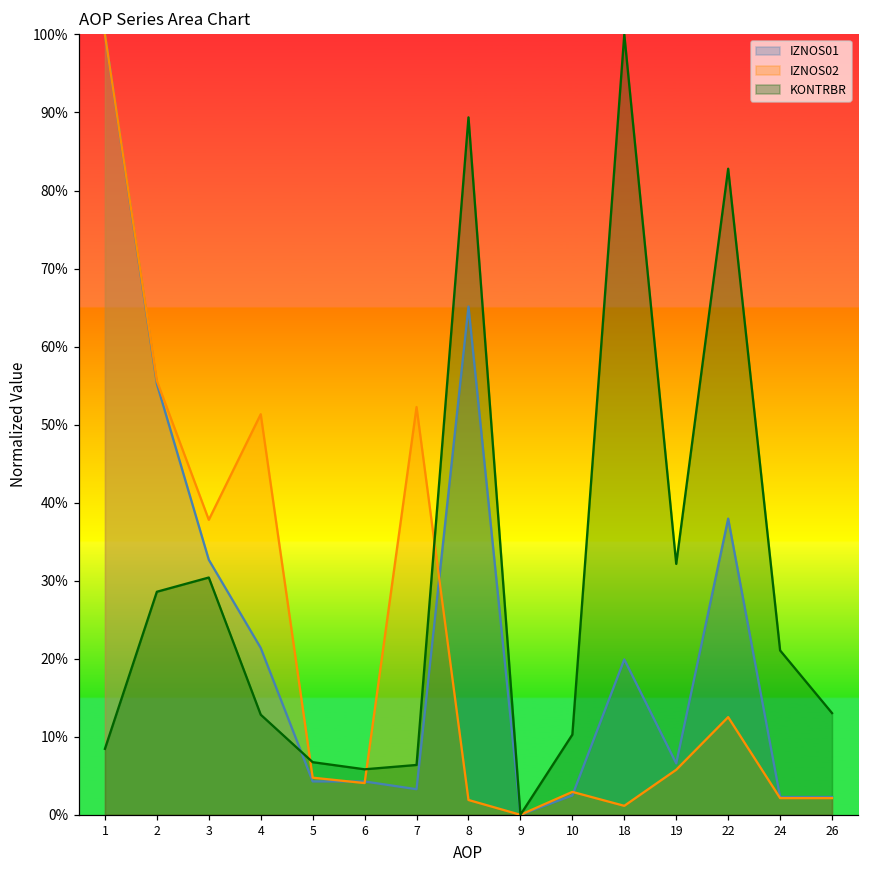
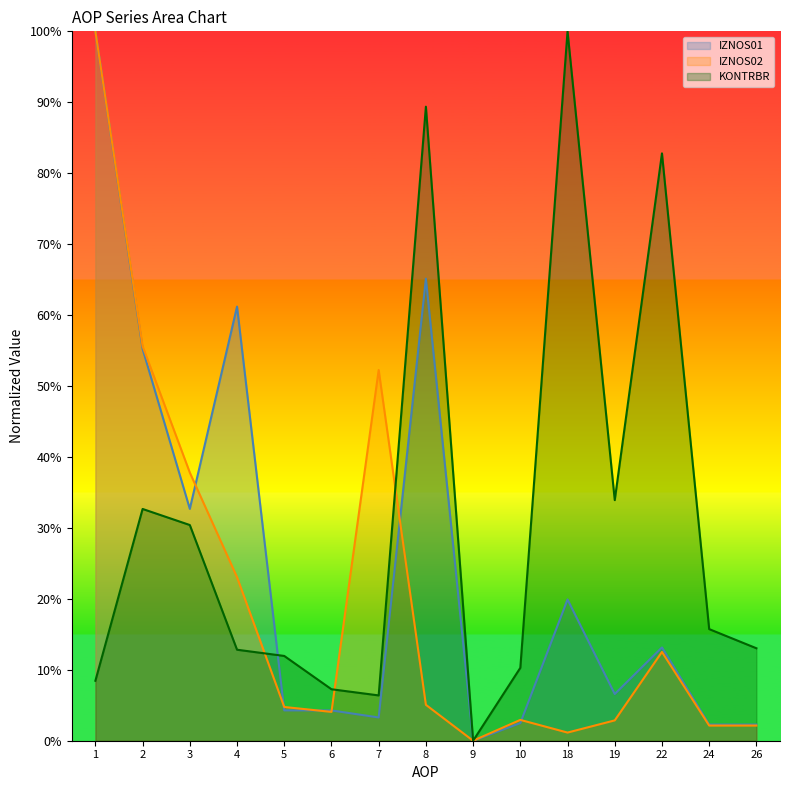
KONTRBR, 2: 29% -> 33%
IZNOS01, 4: 21% -> 61%
IZNOS02, 4: 51% -> 23%
KONTRBR, 5: 7% -> 12%
KONTRBR, 6: 6% -> 7%
IZNOS02, 8: 2% -> 5%
IZNOS02, 19: 6% -> 3%
KONTRBR, 19: 32% -> 34%
IZNOS01, 22: 38% -> 13%
KONTRBR, 24: 21% -> 16%
